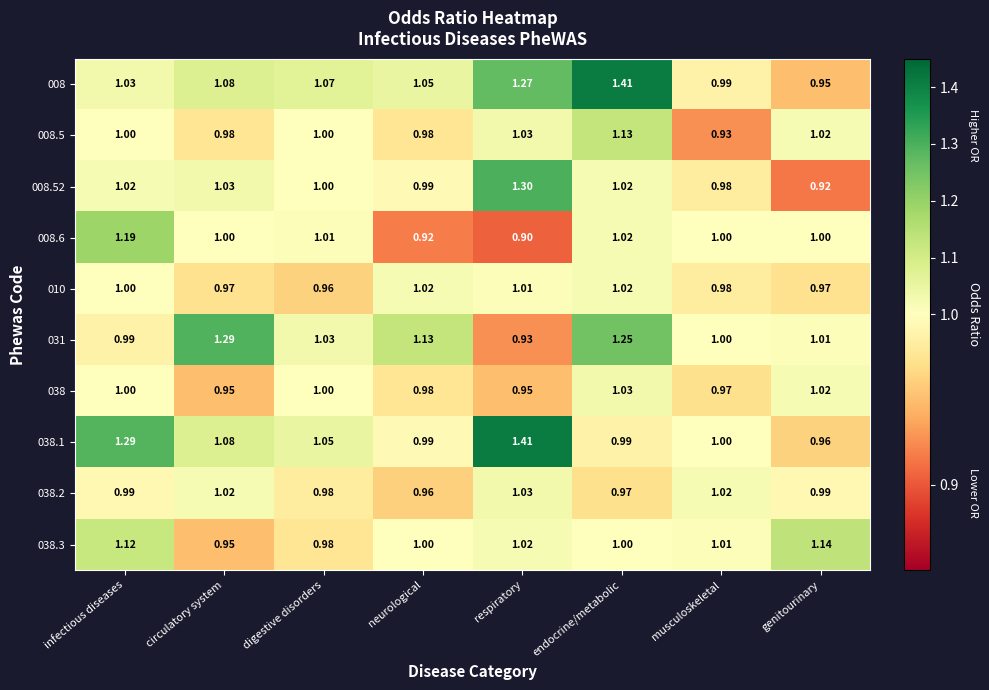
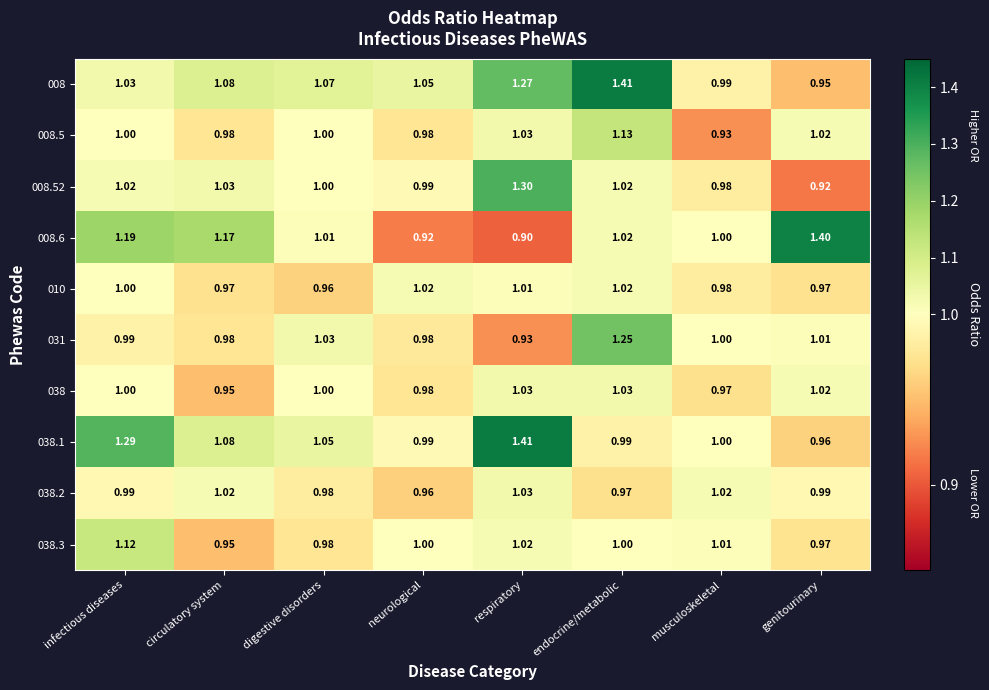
008.6, circulatory system: 1.00 -> 1.17
008.6, genitourinary: 1.00 -> 1.40
031, circulatory system: 1.29 -> 0.98
031, neurological: 1.13 -> 0.98
038, respiratory: 0.95 -> 1.03
038.3, genitourinary: 1.14 -> 0.97
